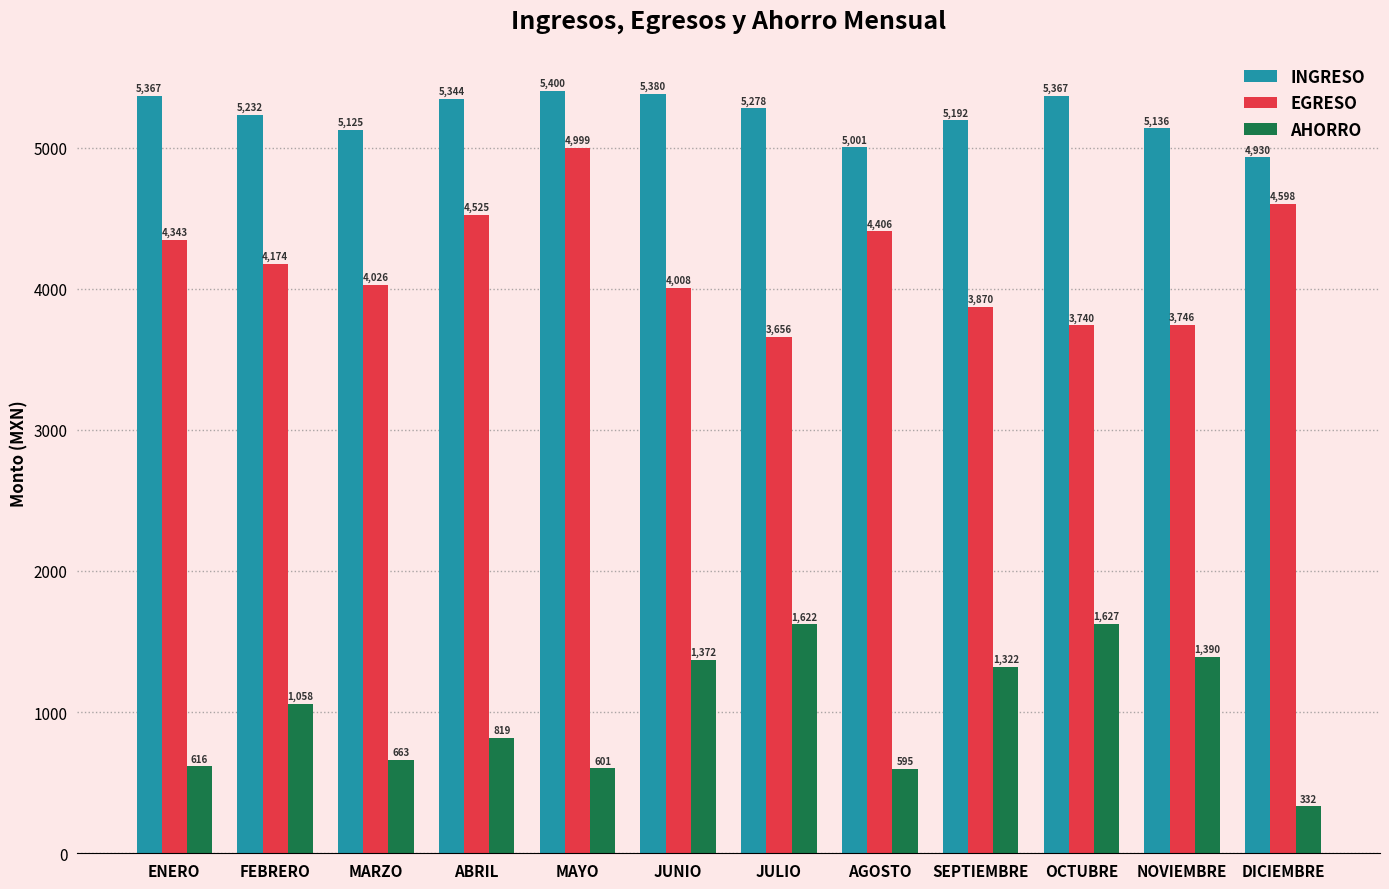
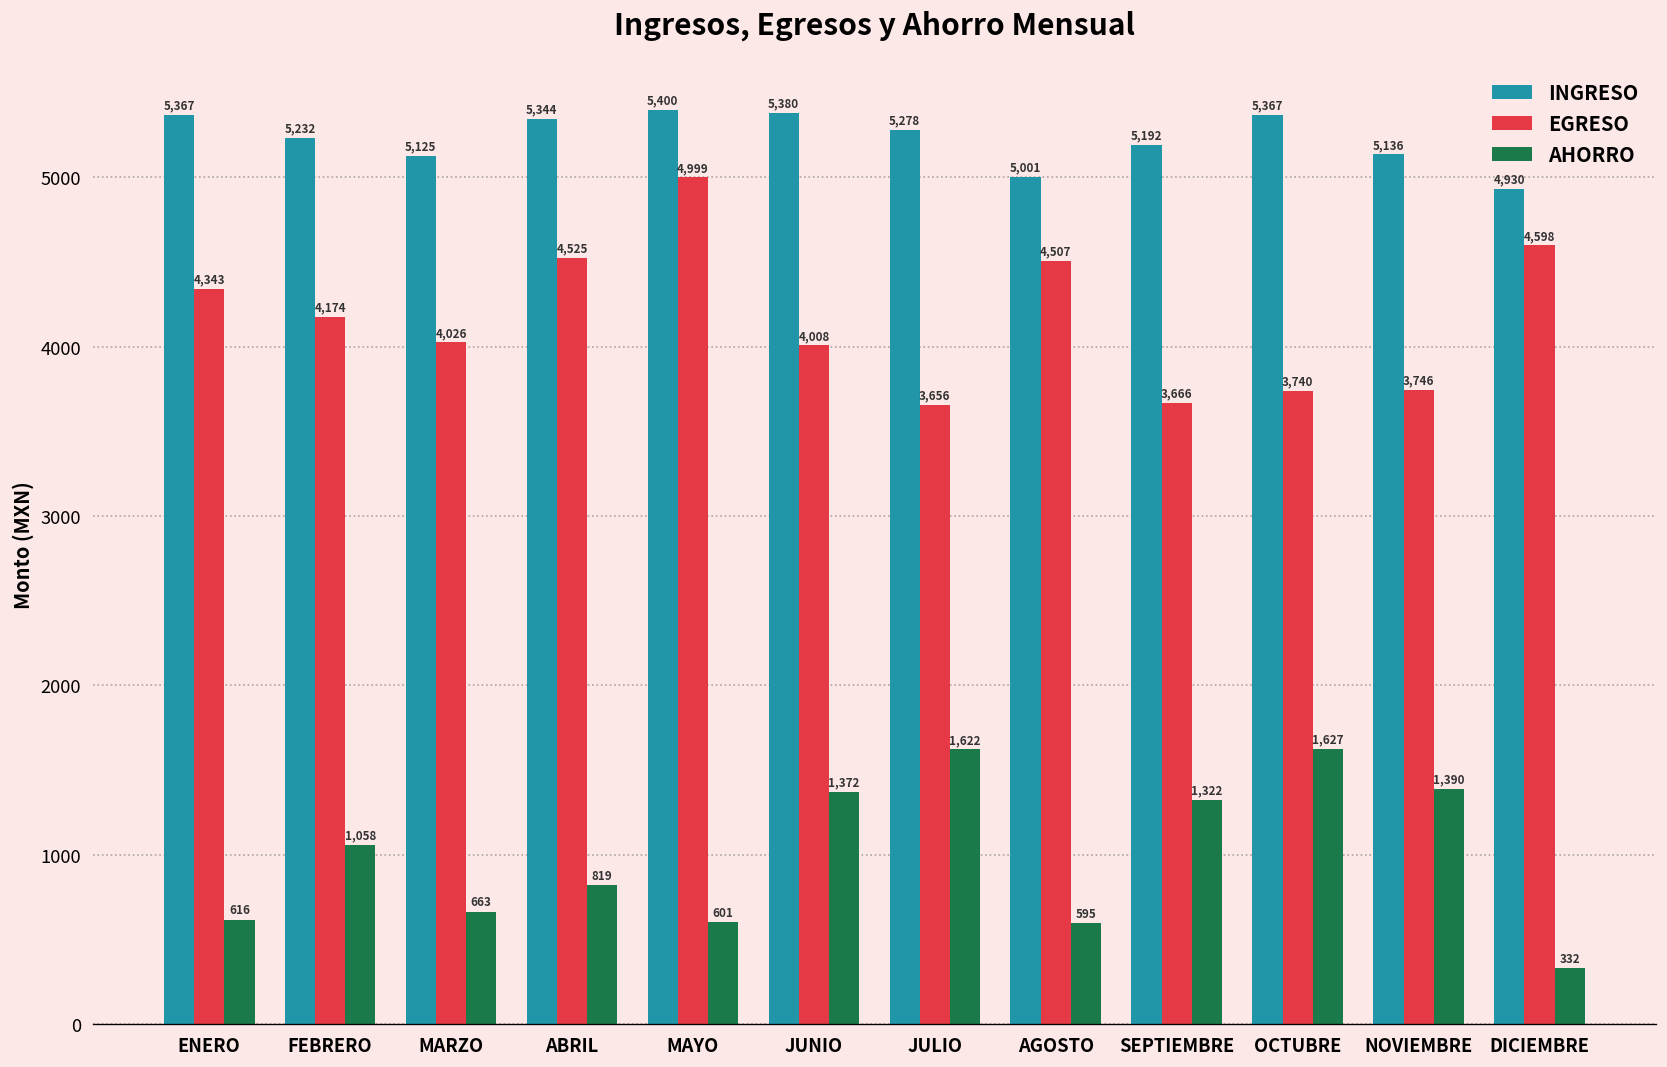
EGRESO, AGOSTO: 4,406 -> 4,507
EGRESO, SEPTIEMBRE: 3,870 -> 3,666
